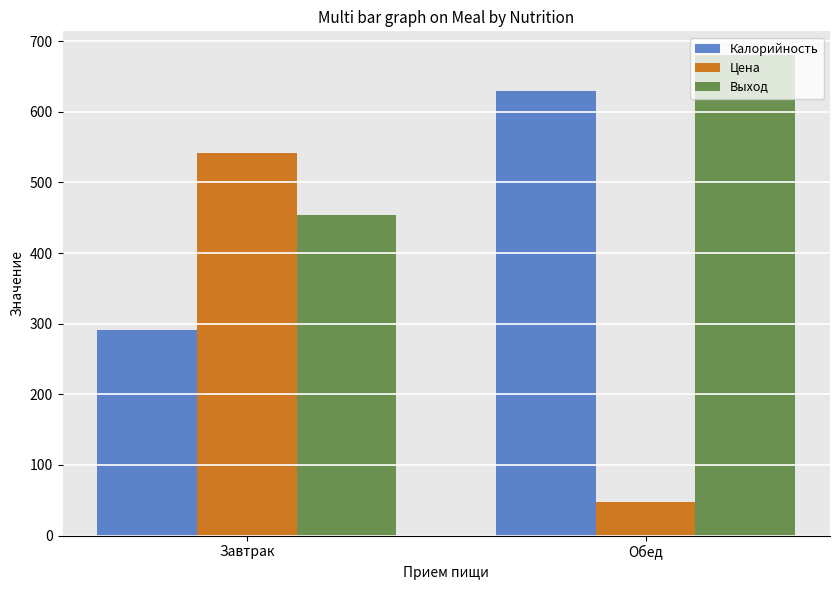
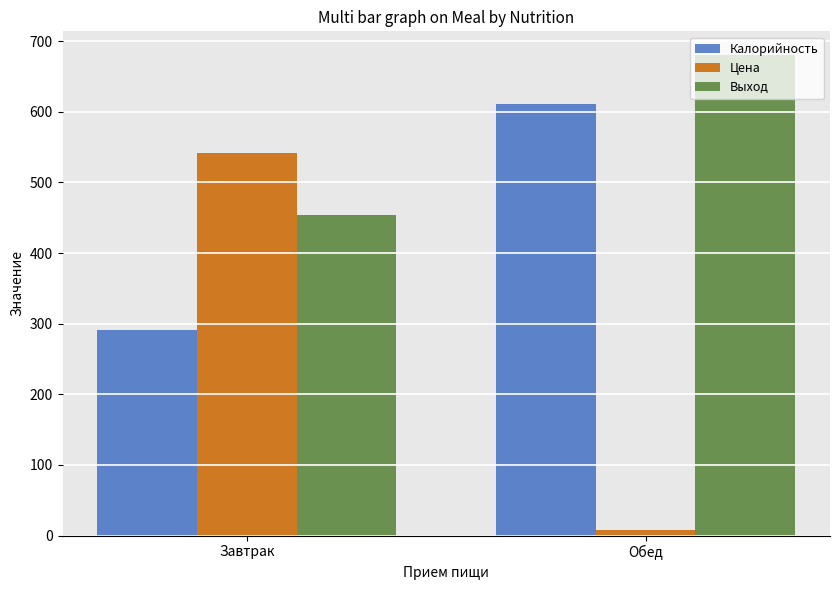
Калорийность, Обед: 630 -> 610
Цена, Обед: 50 -> 10
